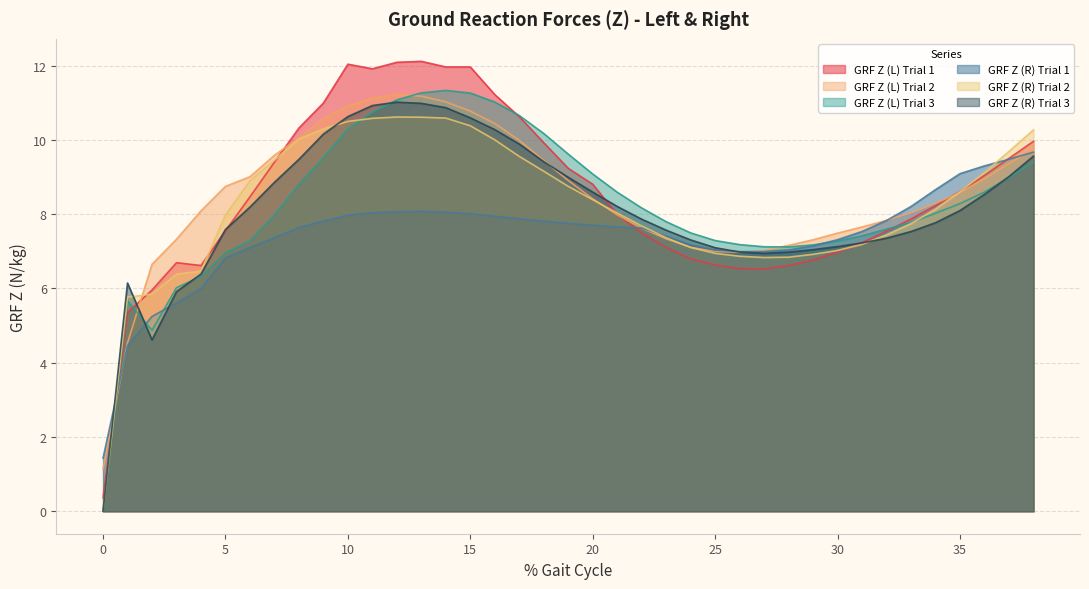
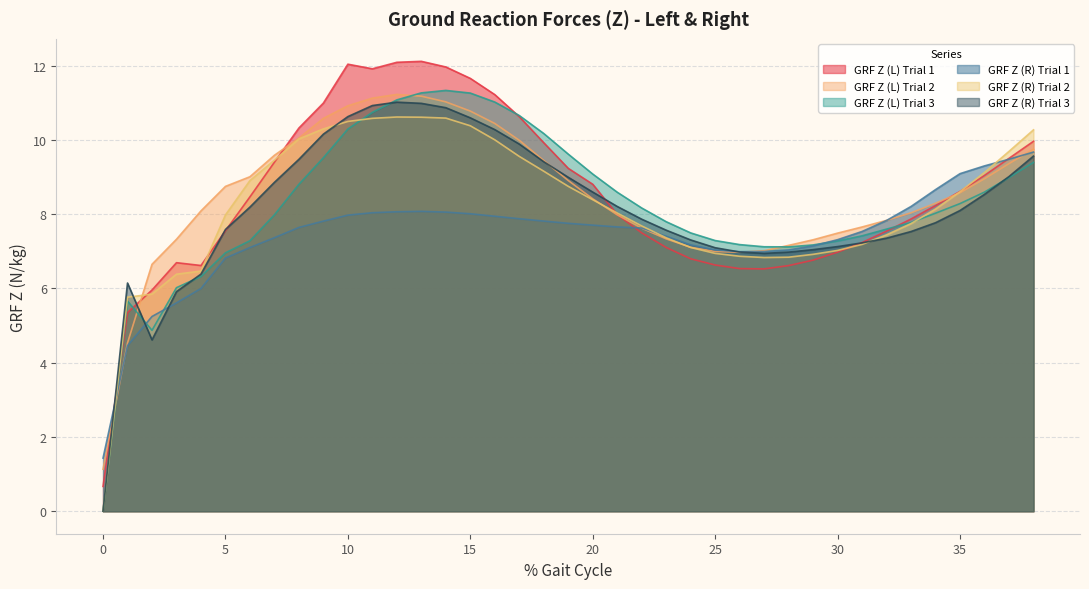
GRF Z (L) Trial 1, 0: 0.4 -> 0.7
GRF Z (L) Trial 1, 15: 12.0 -> 11.7
